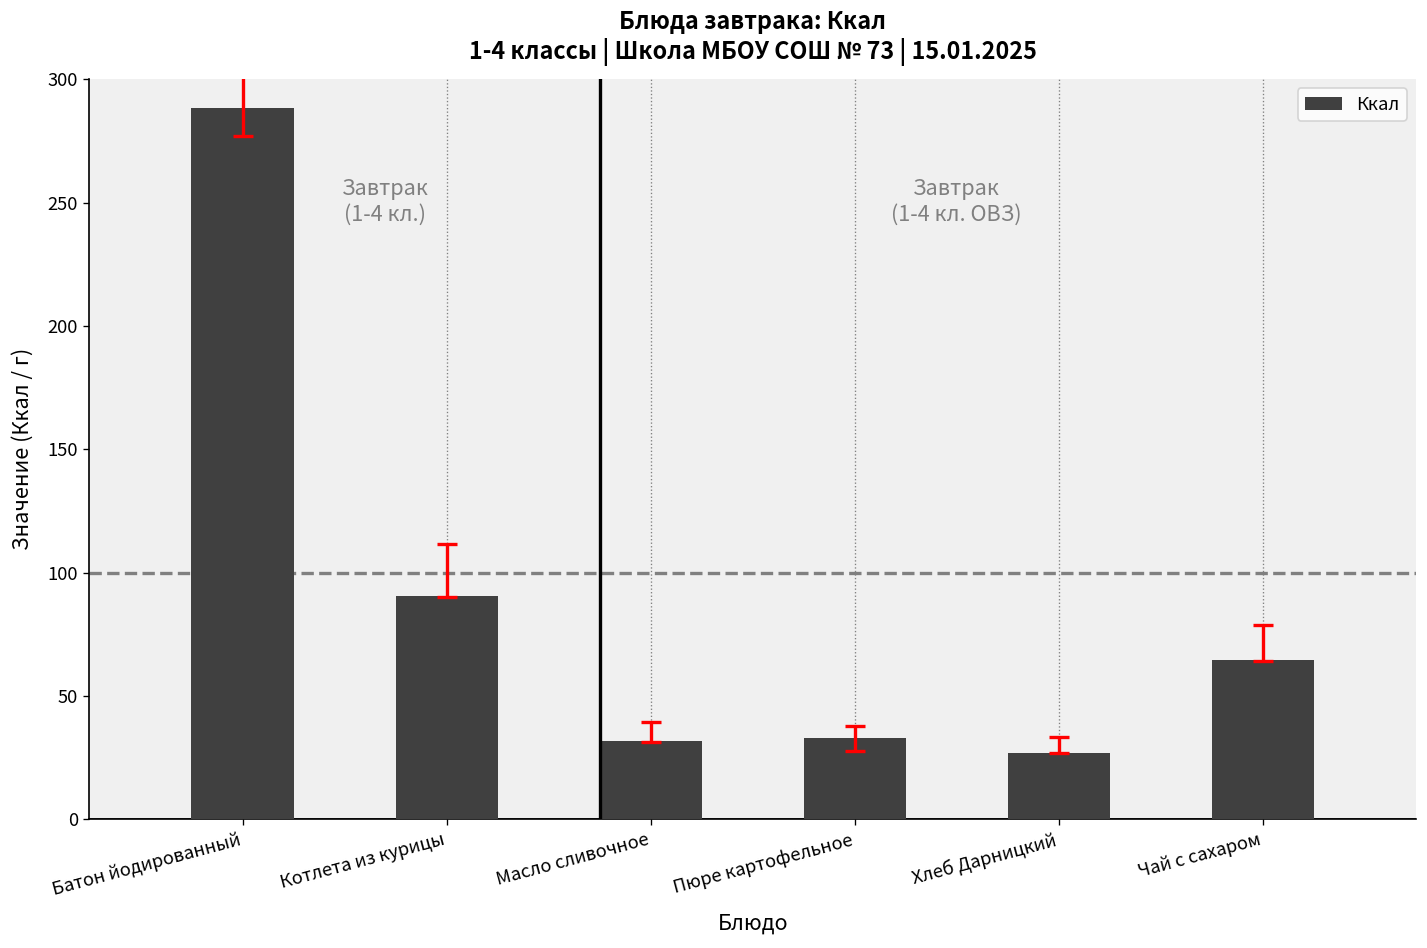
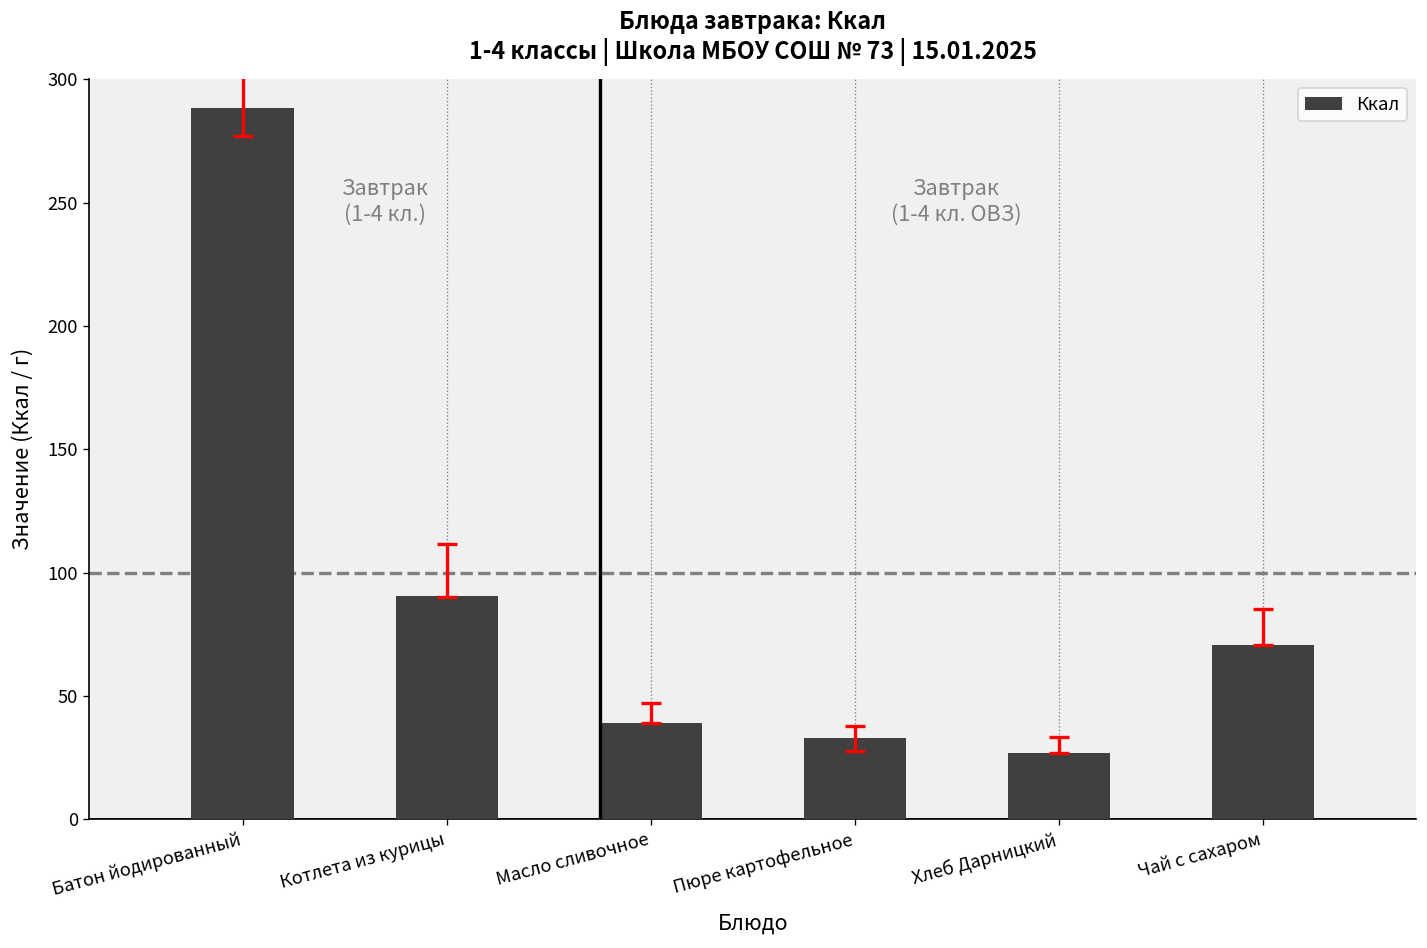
Ккал, Масло сливочное: 32 -> 39
Ккал, Чай с сахаром: 65 -> 71
